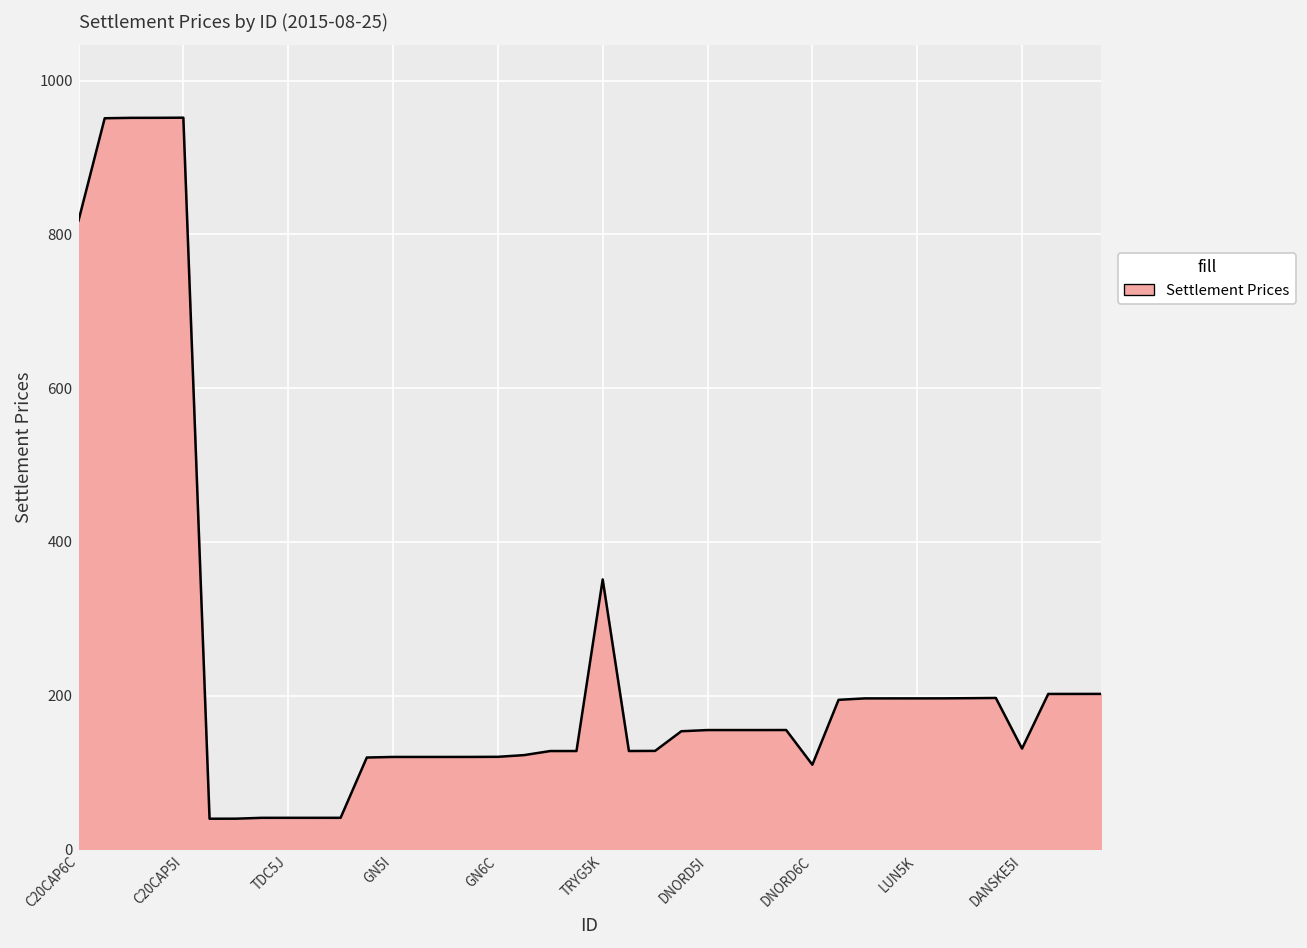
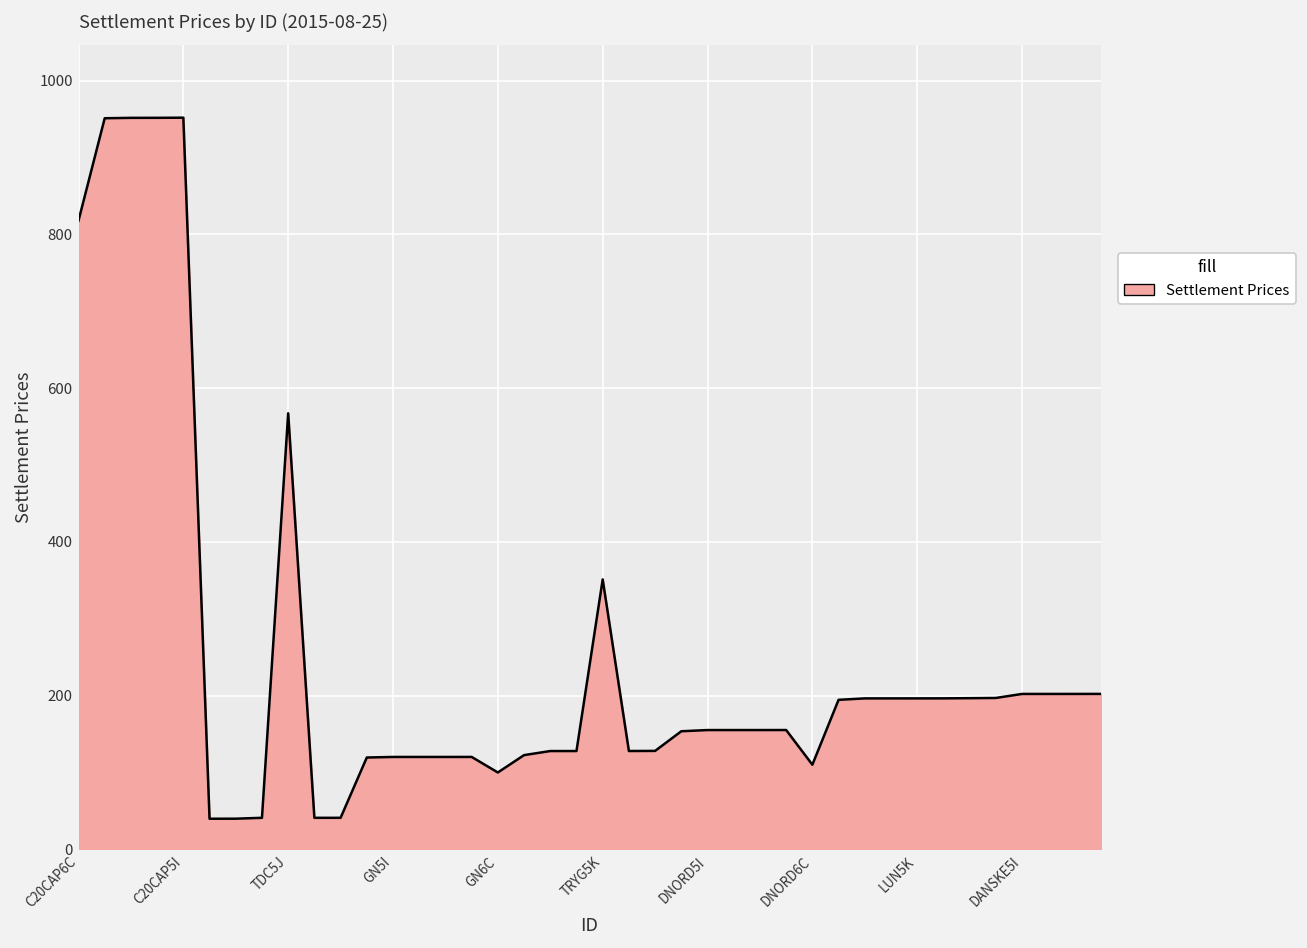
TDC5J: 40 -> 570
GN6C: 120 -> 100
DANSKE5I: 130 -> 200
